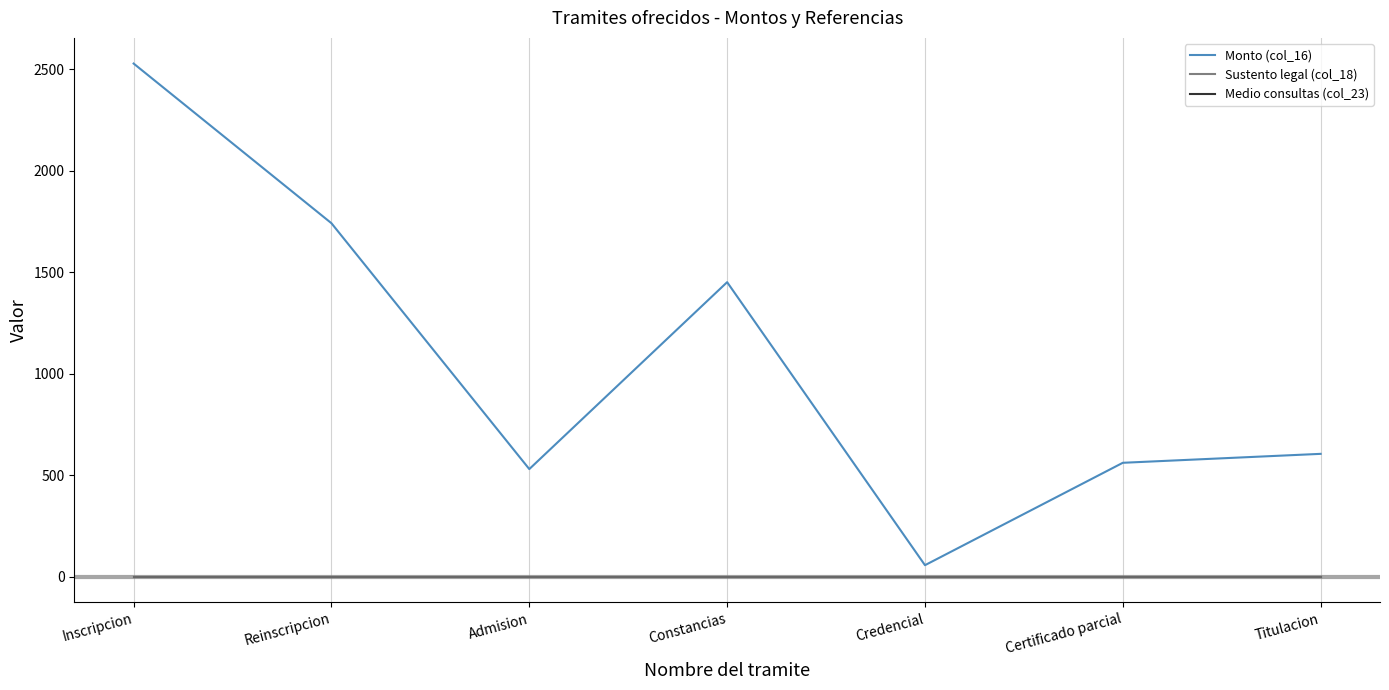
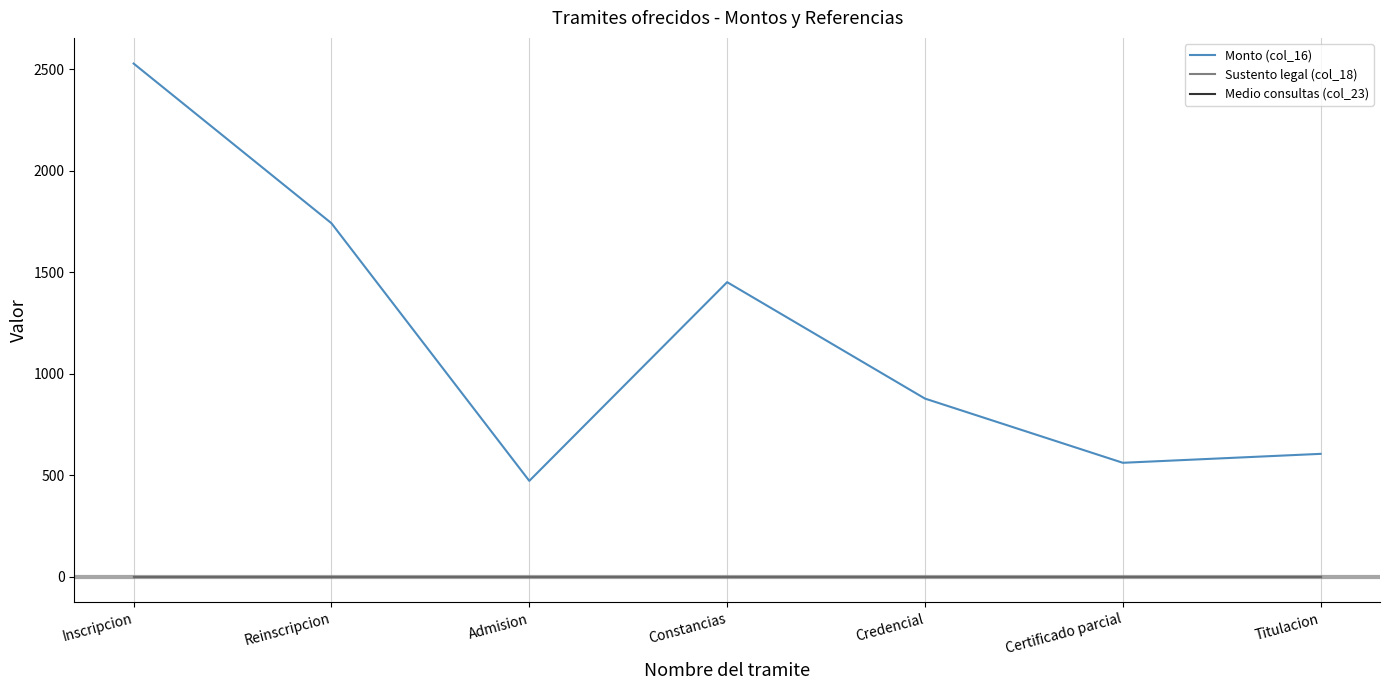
Monto (col_16), Admision: 530 -> 470
Monto (col_16), Credencial: 60 -> 880
